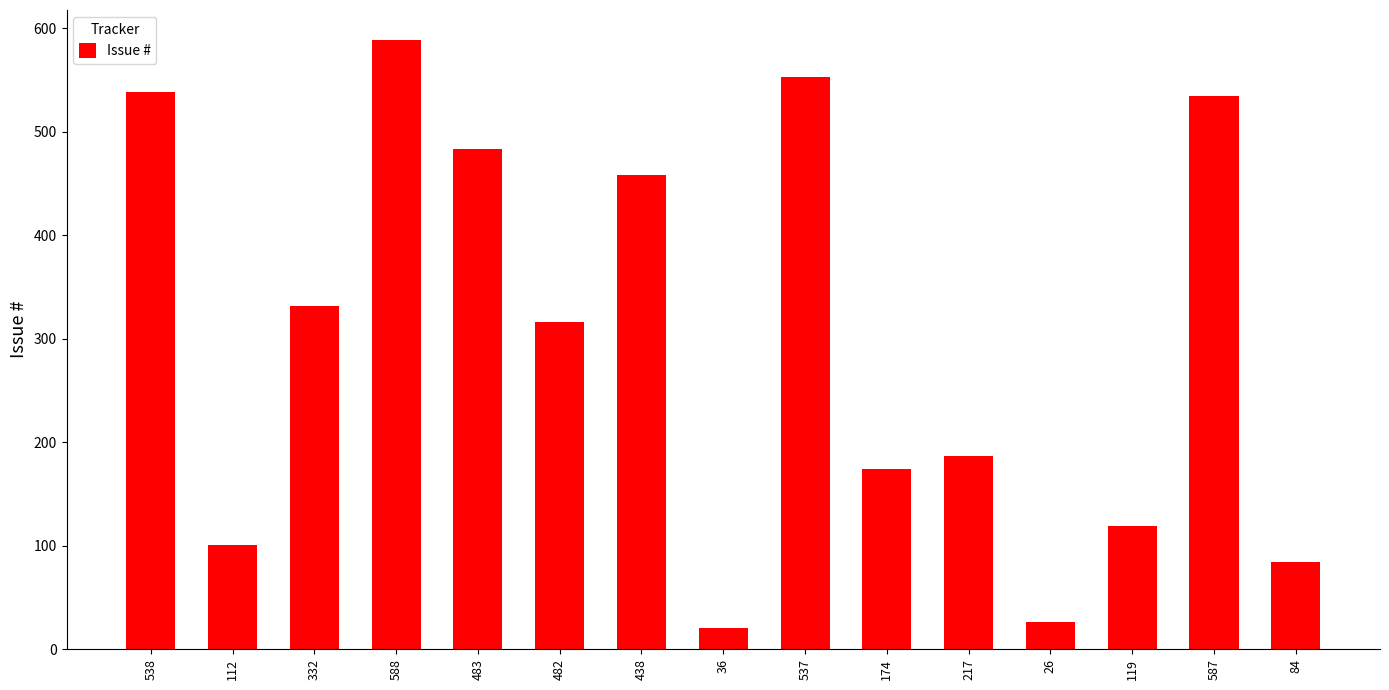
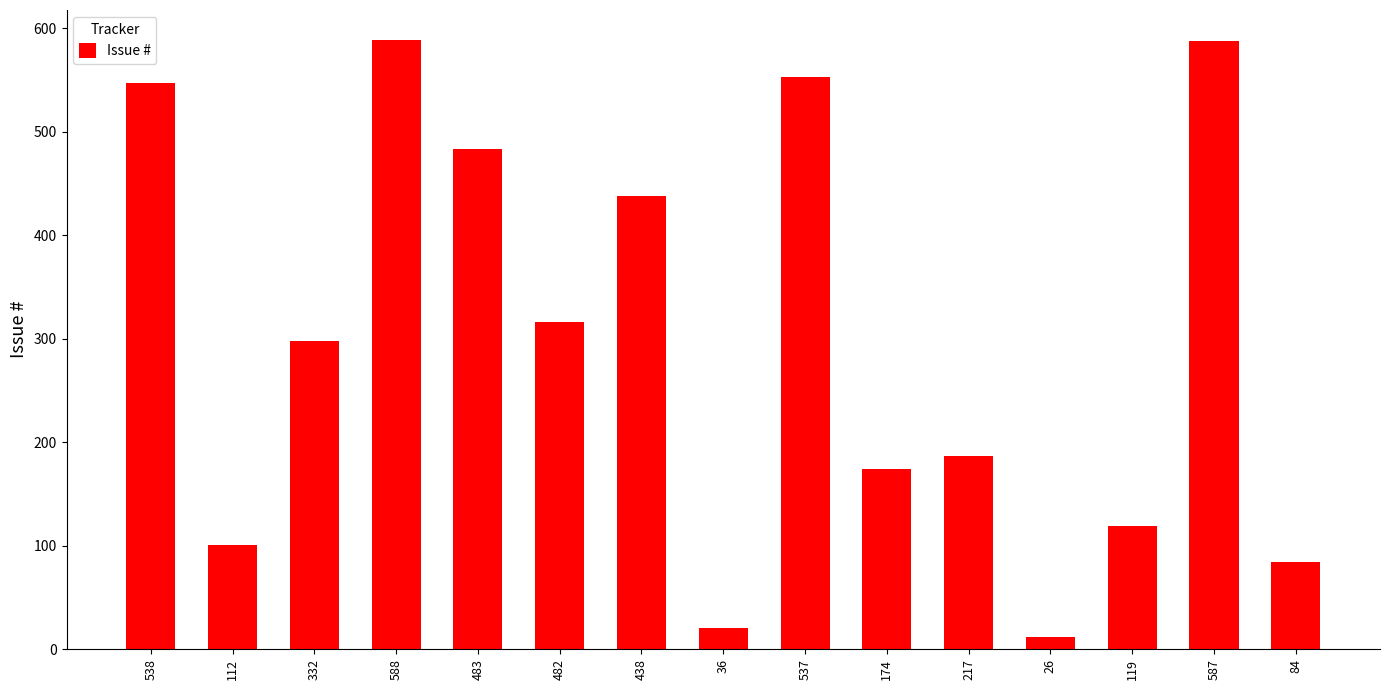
538: 538 -> 547
332: 332 -> 298
438: 458 -> 438
26: 26 -> 12
587: 534 -> 587
